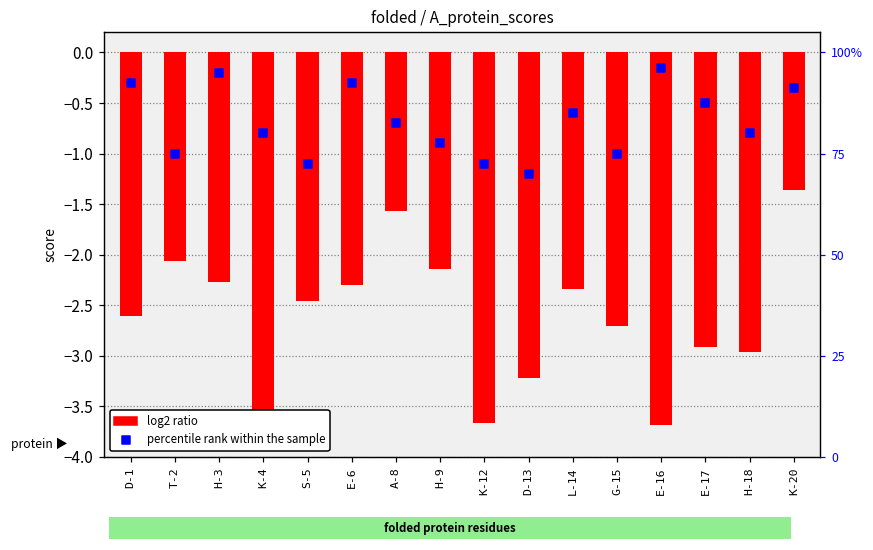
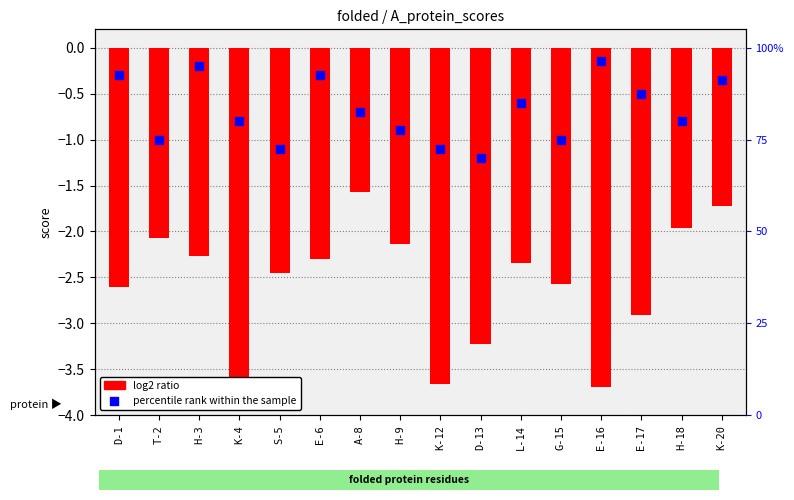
folded / A_protein_scores, log2 ratio, G-15: -2.7 -> -2.6
folded / A_protein_scores, log2 ratio, H-18: -3.0 -> -2.0
folded / A_protein_scores, log2 ratio, K-20: -1.4 -> -1.7
